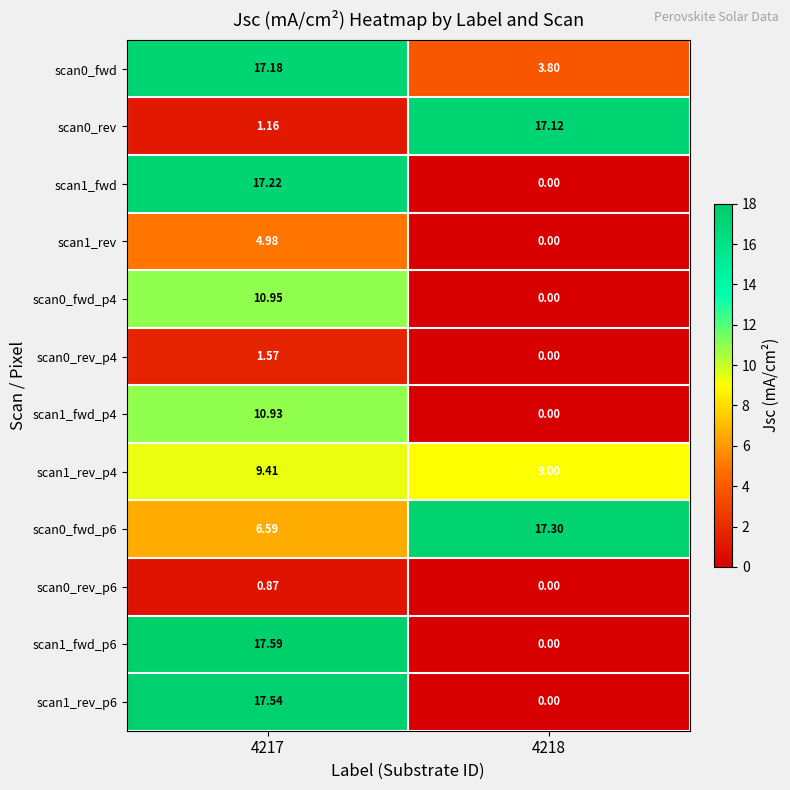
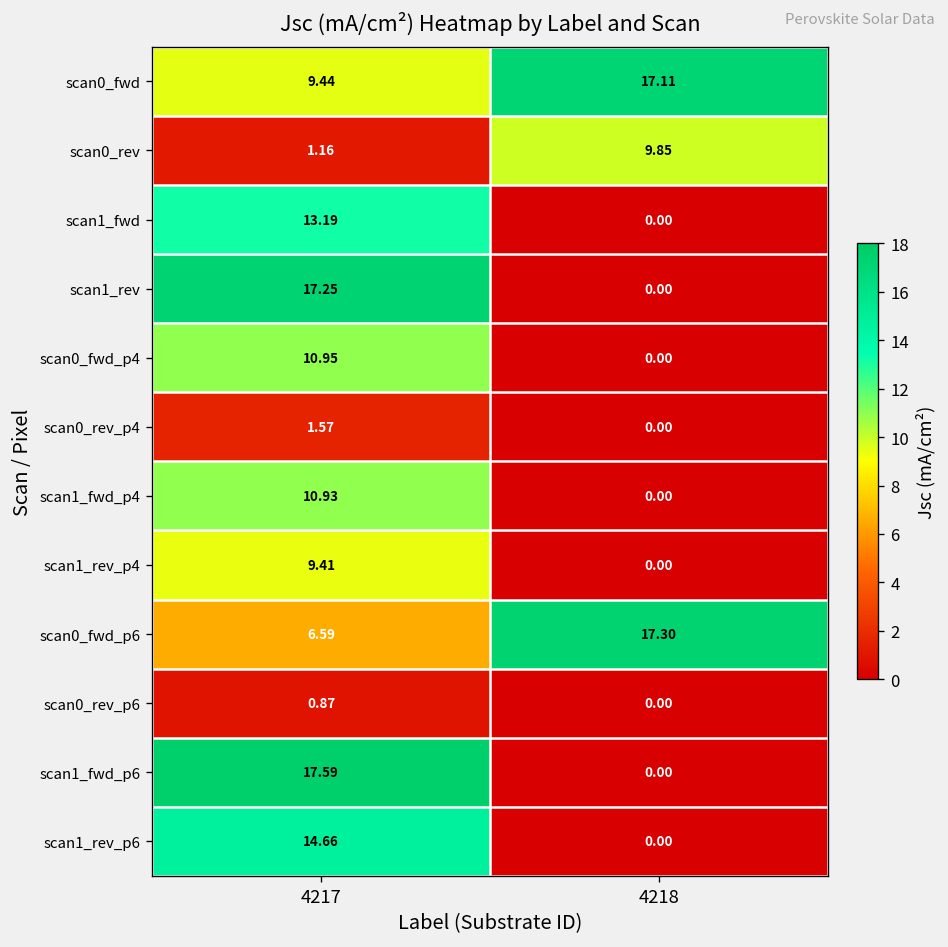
scan0_fwd, 4217: 17.18 -> 9.44
scan0_fwd, 4218: 3.80 -> 17.11
scan0_rev, 4218: 17.12 -> 9.85
scan1_fwd, 4217: 17.22 -> 13.19
scan1_rev, 4217: 4.98 -> 17.25
scan1_rev_p4, 4218: 9.00 -> 0.00
scan1_rev_p6, 4217: 17.54 -> 14.66
